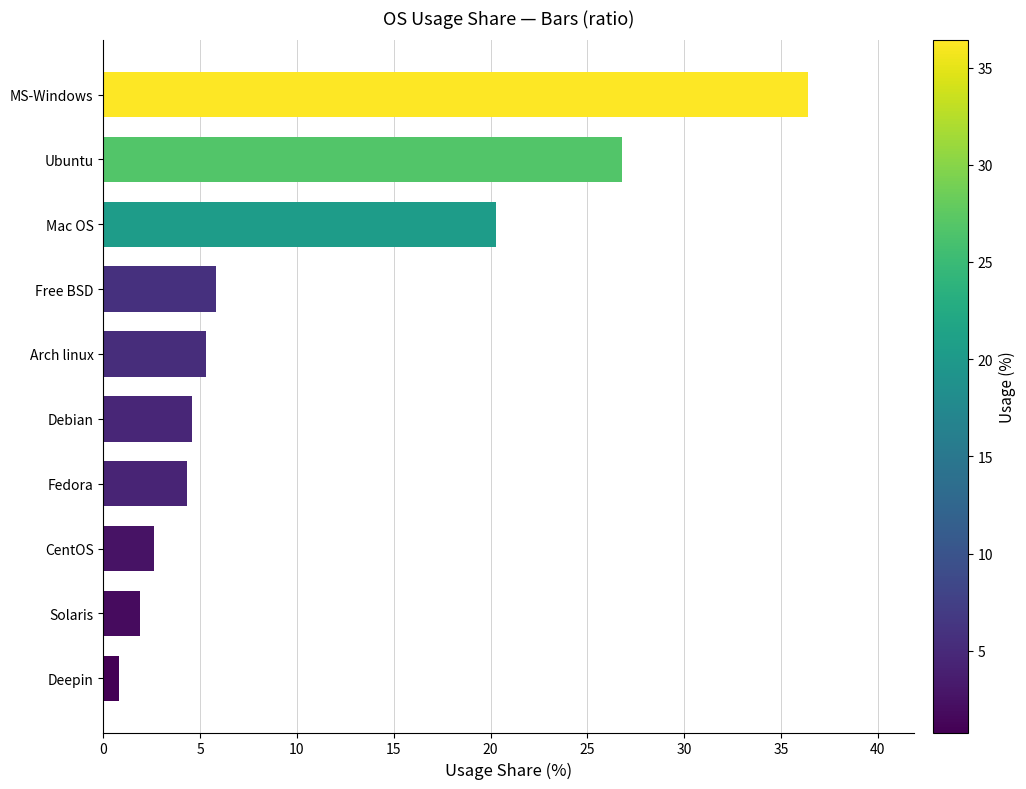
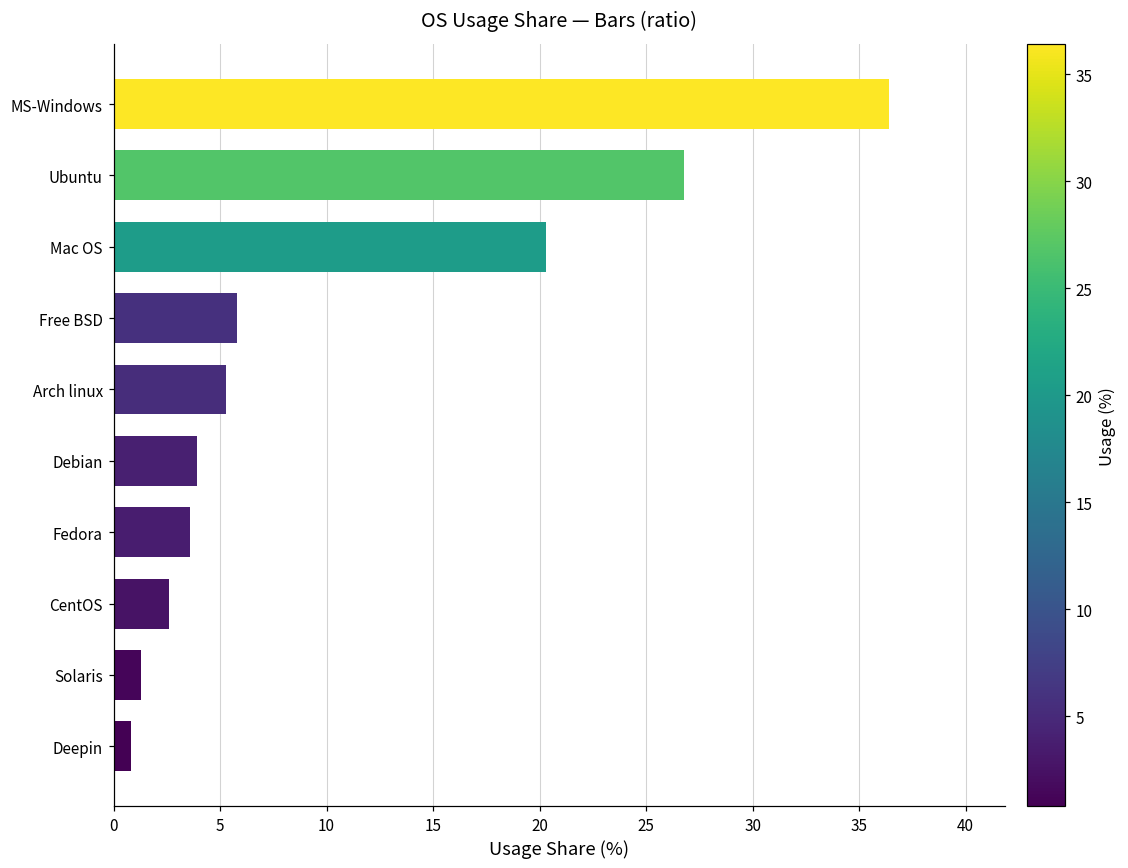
Debian: 4.6 -> 3.9
Fedora: 4.3 -> 3.6
Solaris: 1.9 -> 1.3
